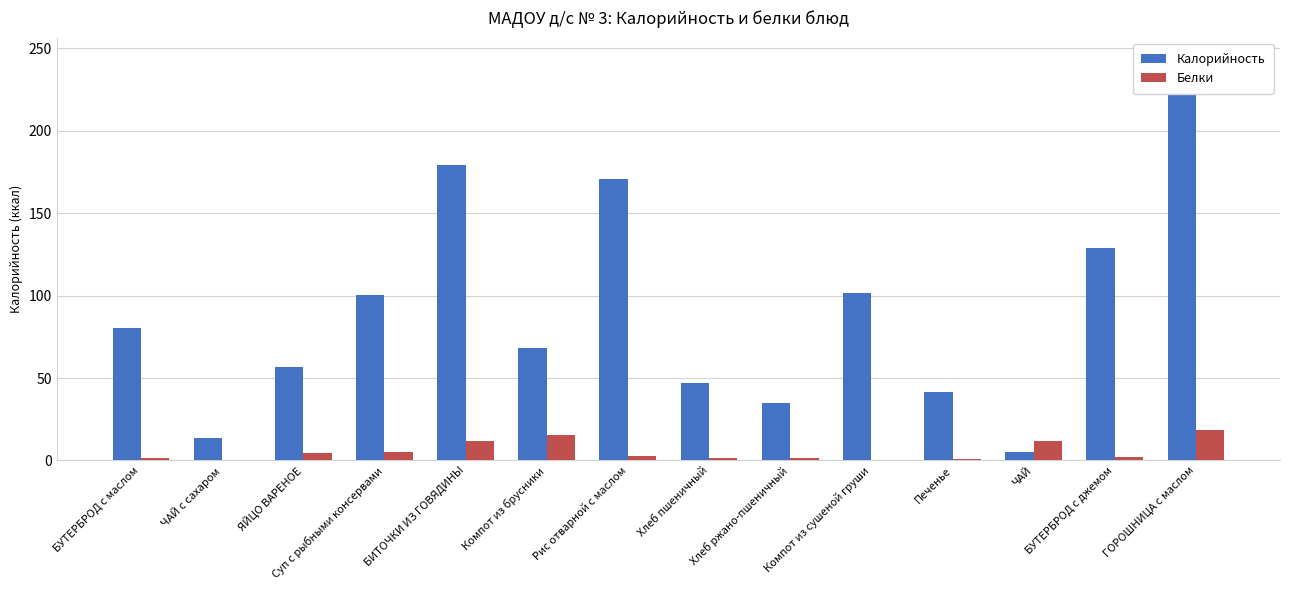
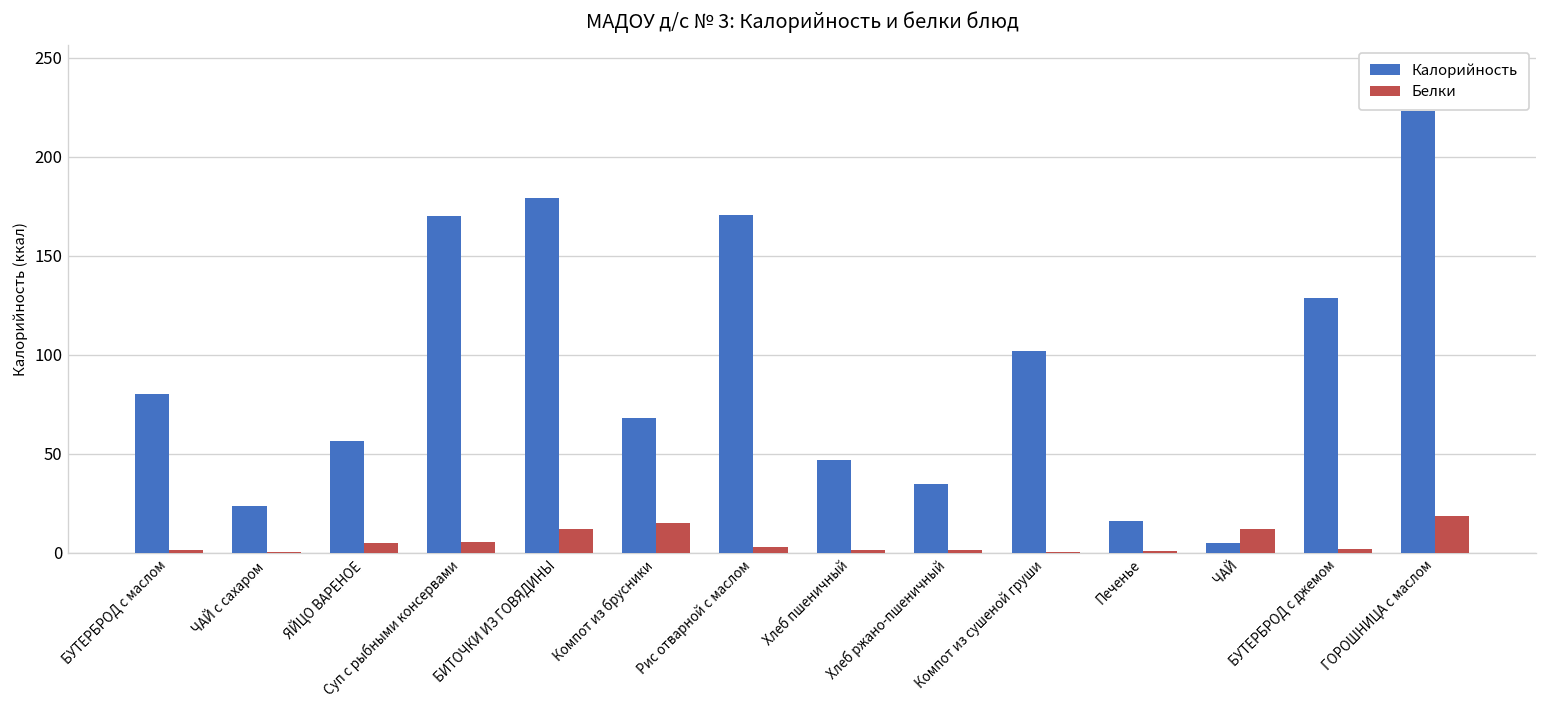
Калорийность, ЧАЙ с сахаром: 13 -> 24
Калорийность, Суп с рыбными консервами: 100 -> 170
Калорийность, Печенье: 42 -> 16
